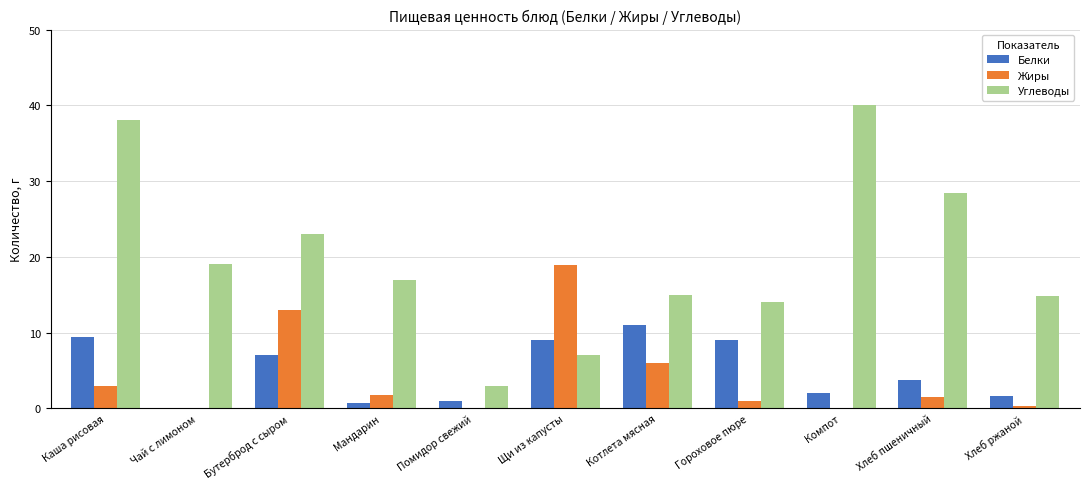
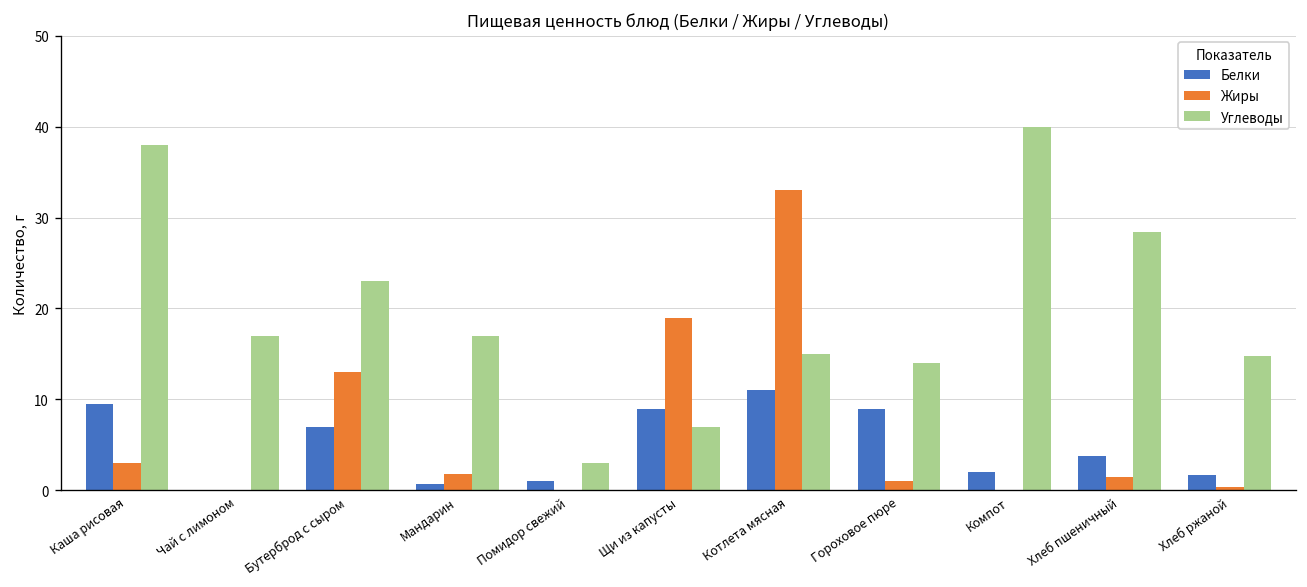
Углеводы, Чай с лимоном: 19 -> 17
Жиры, Котлета мясная: 6 -> 33
